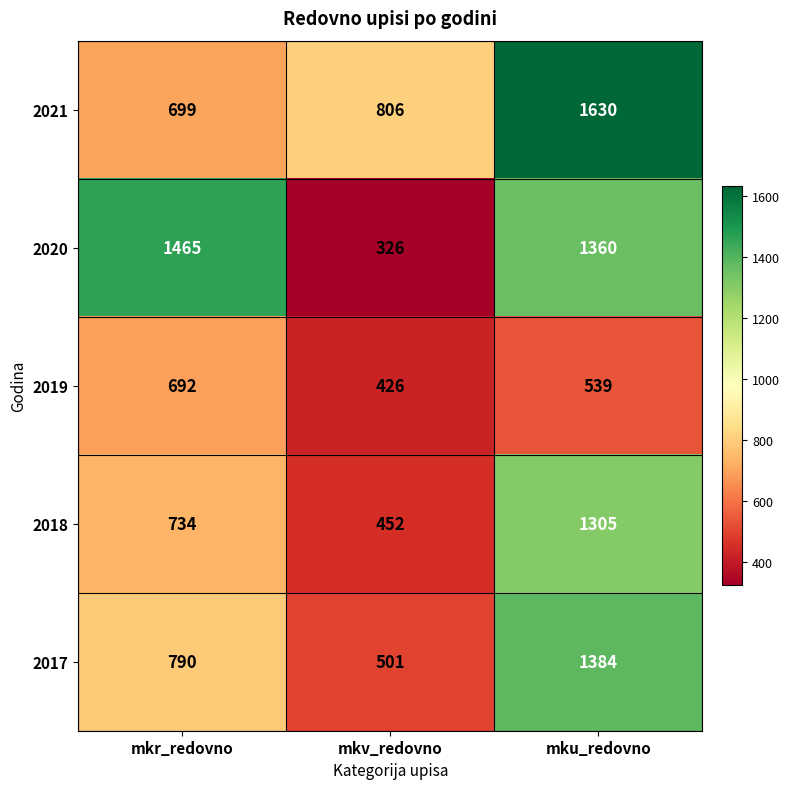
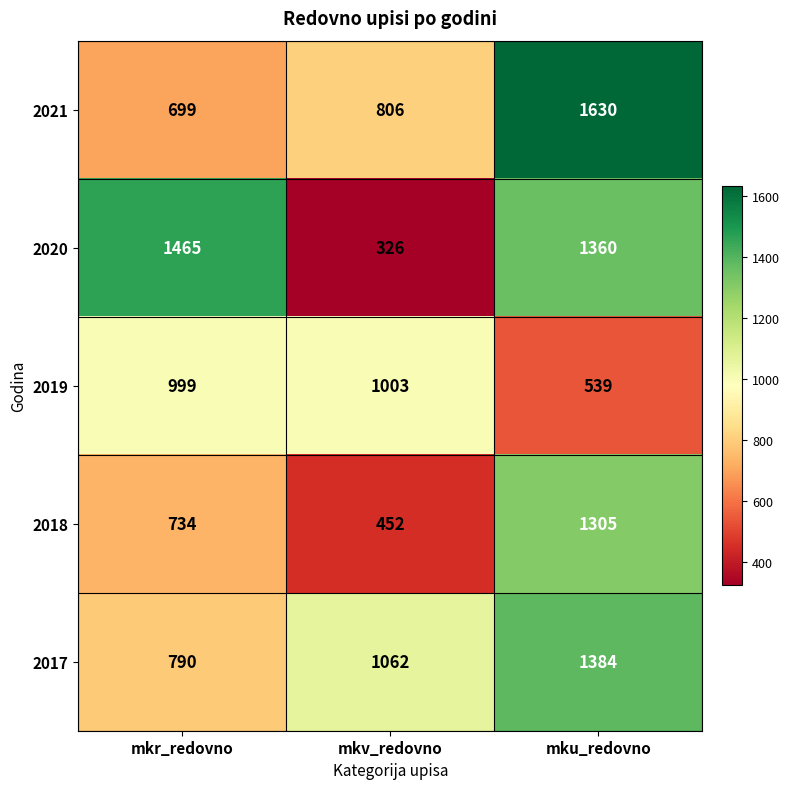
2019, mkr_redovno: 692 -> 999
2019, mkv_redovno: 426 -> 1003
2017, mkv_redovno: 501 -> 1062
